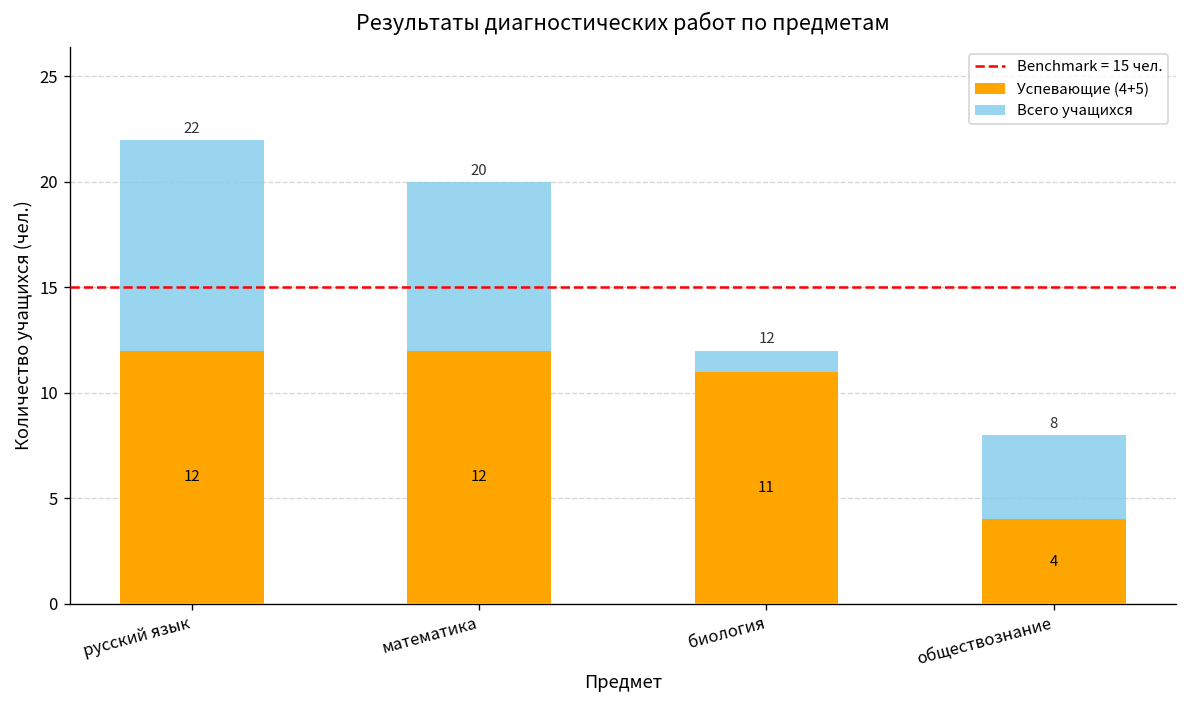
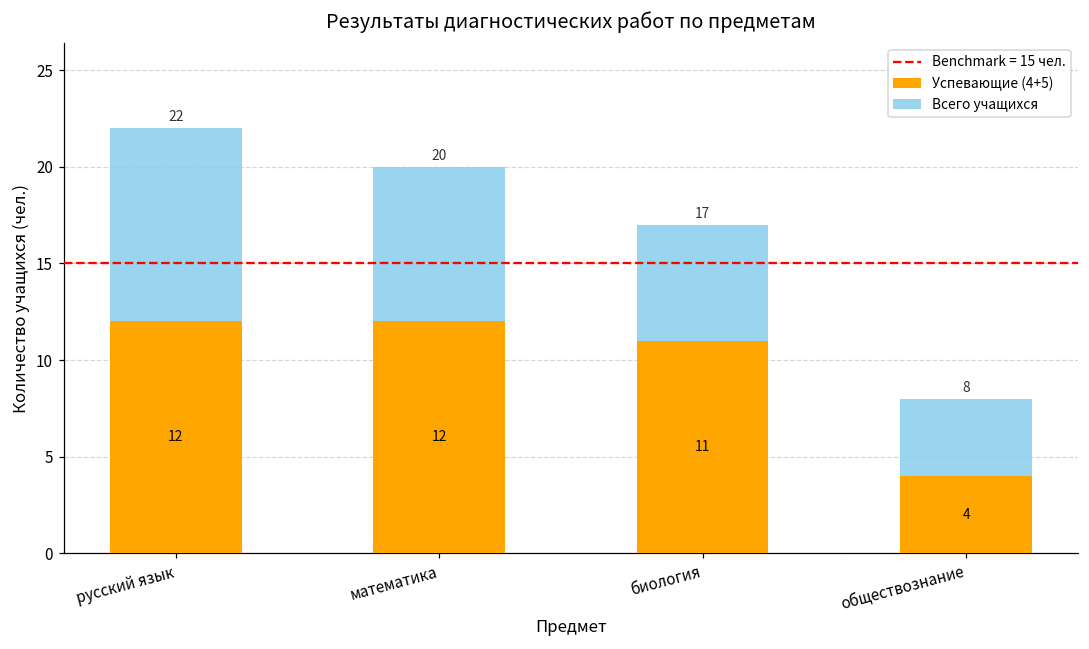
Всего учащихся, биология: 12 -> 17
